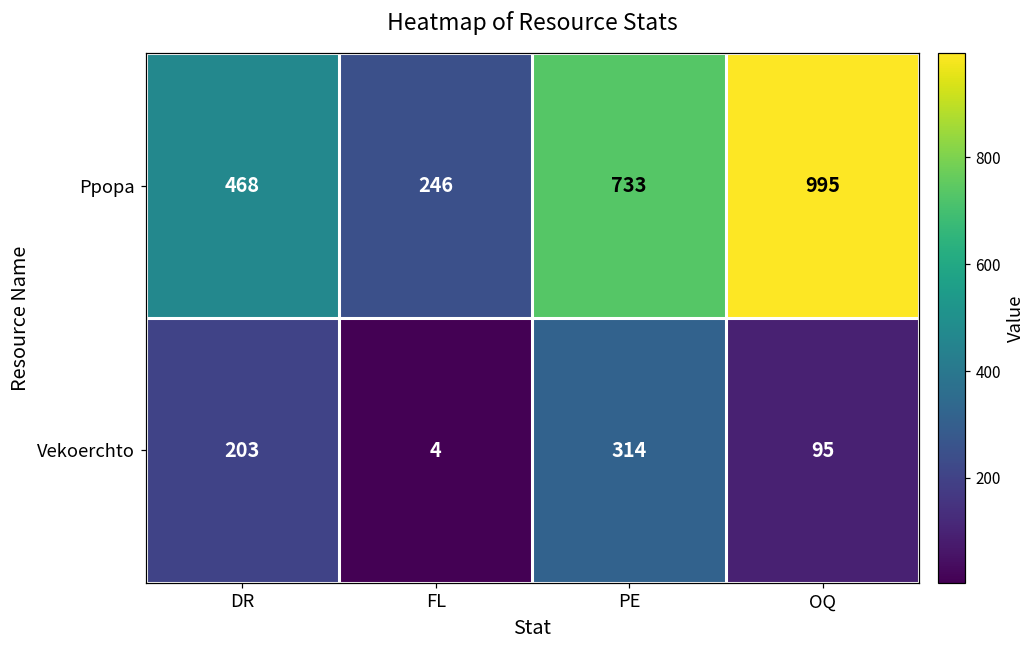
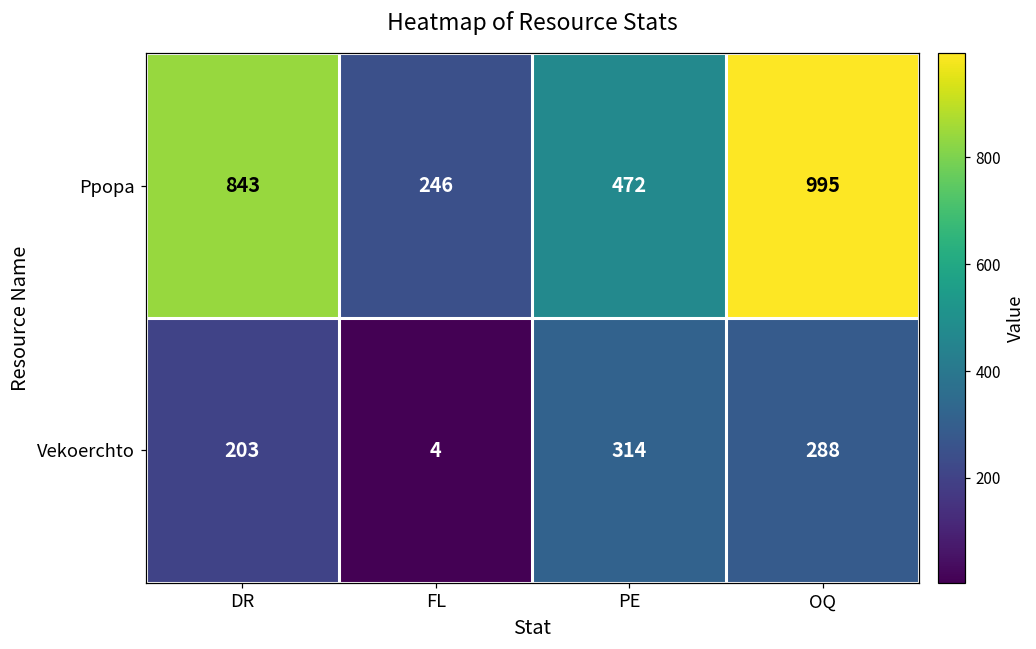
Ppopa, DR: 468 -> 843
Ppopa, PE: 733 -> 472
Vekoerchto, OQ: 95 -> 288
